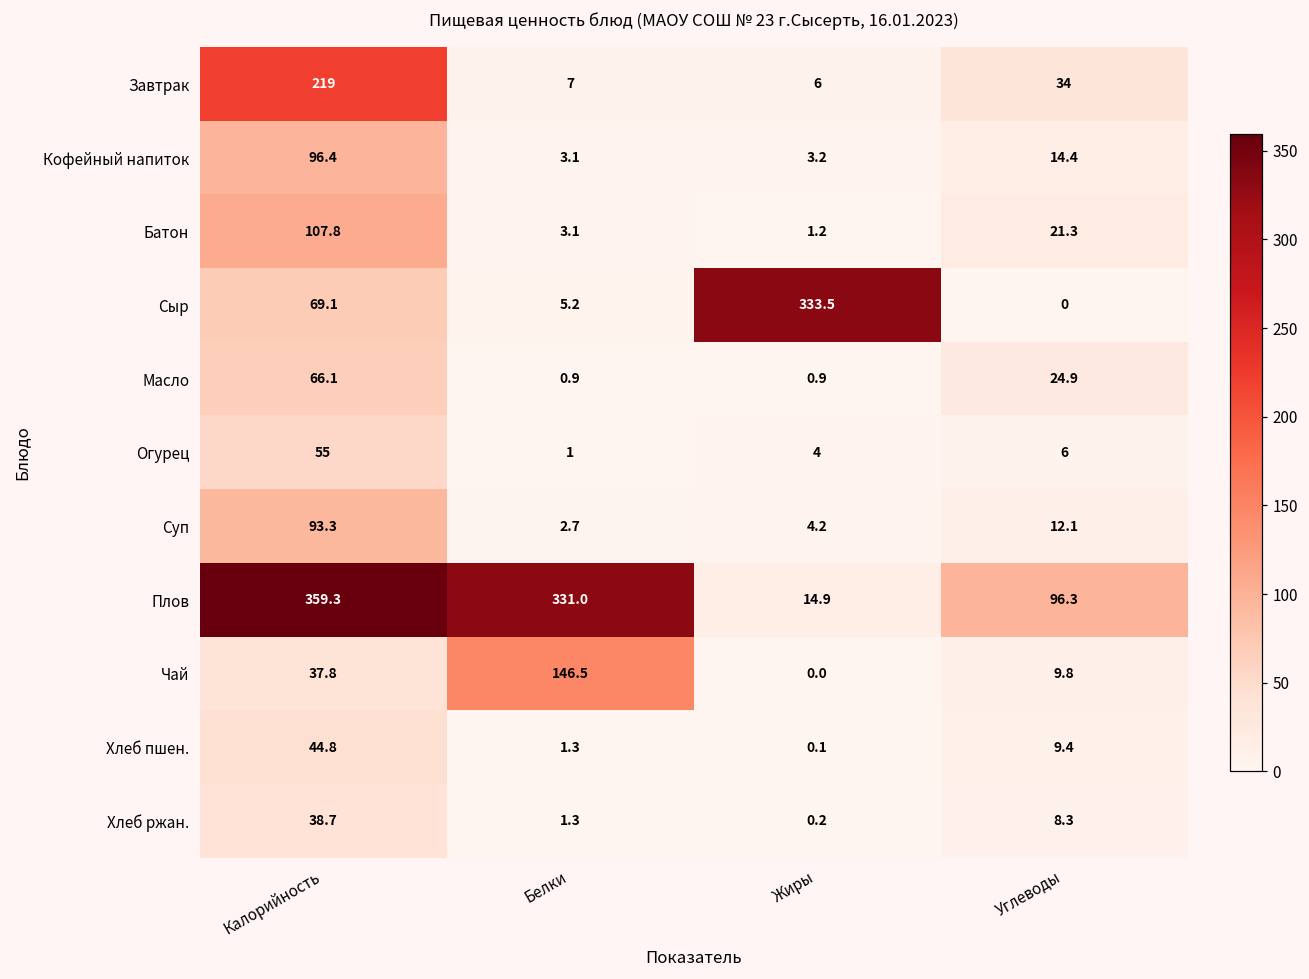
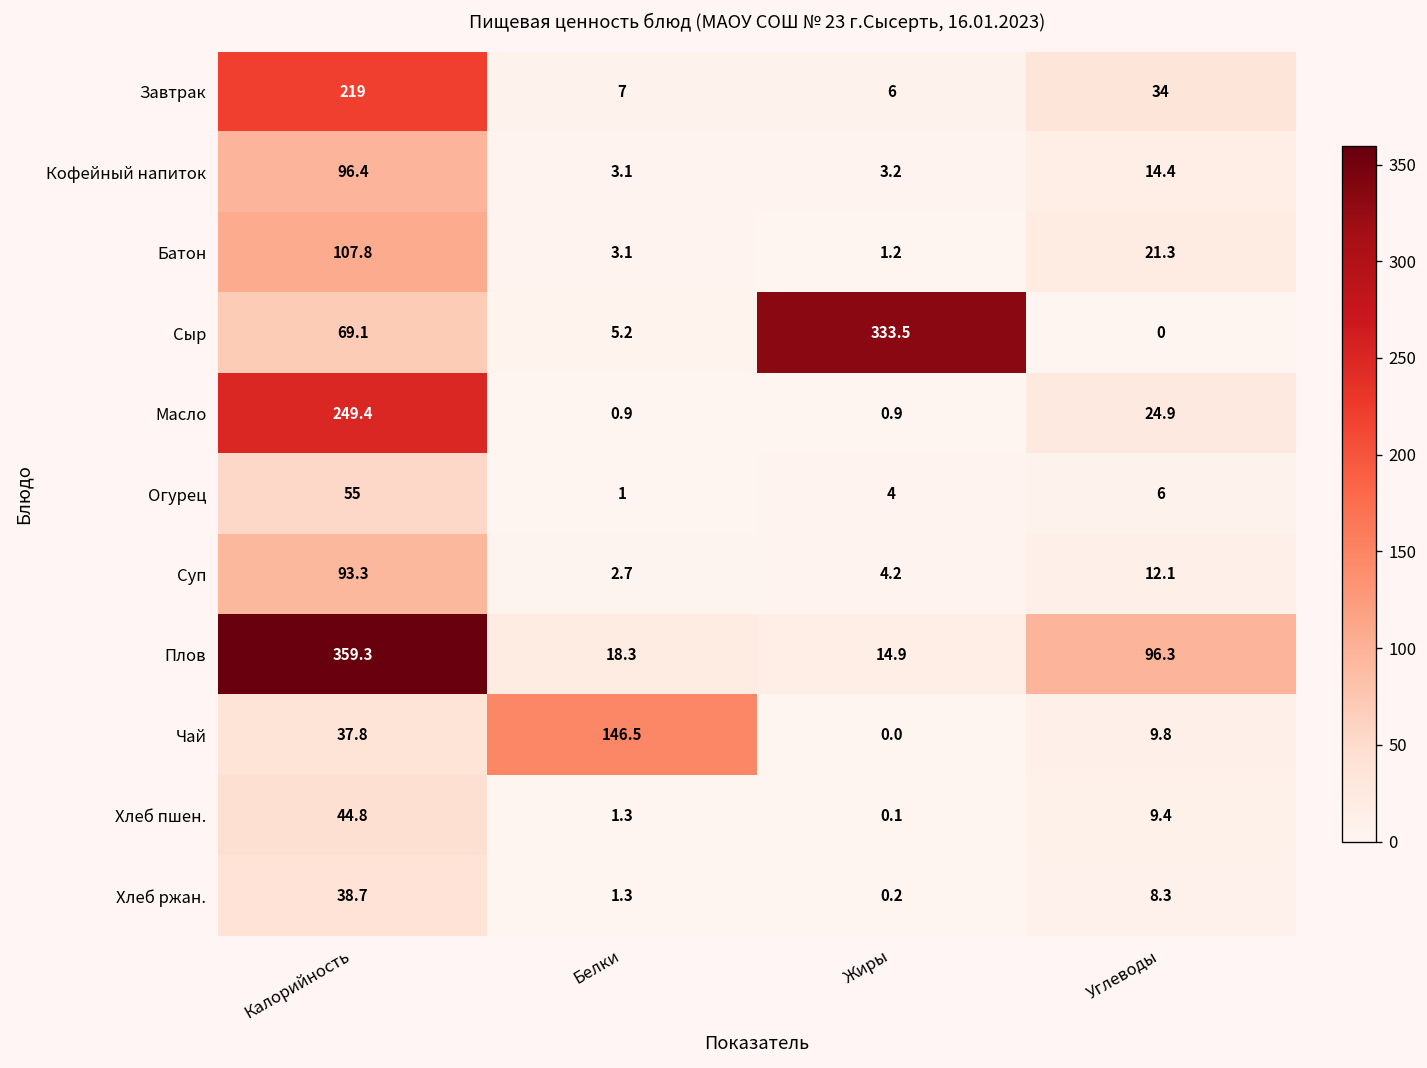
Масло, Калорийность: 66.1 -> 249.4
Плов, Белки: 331.0 -> 18.3
